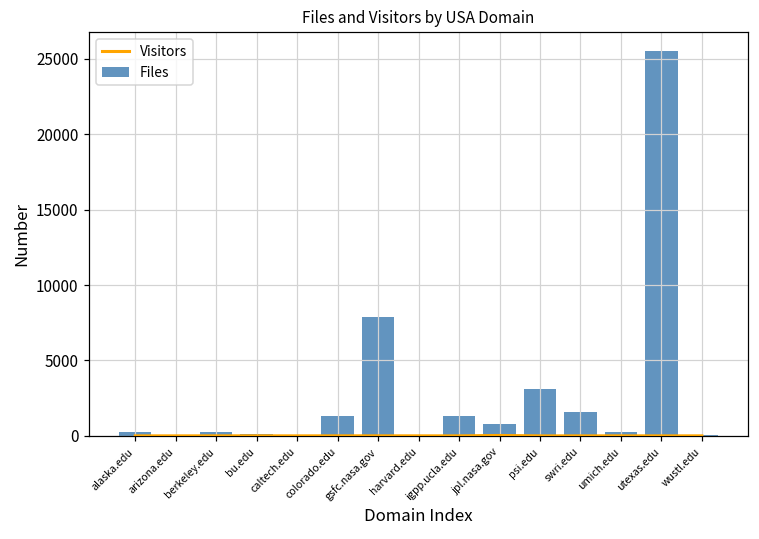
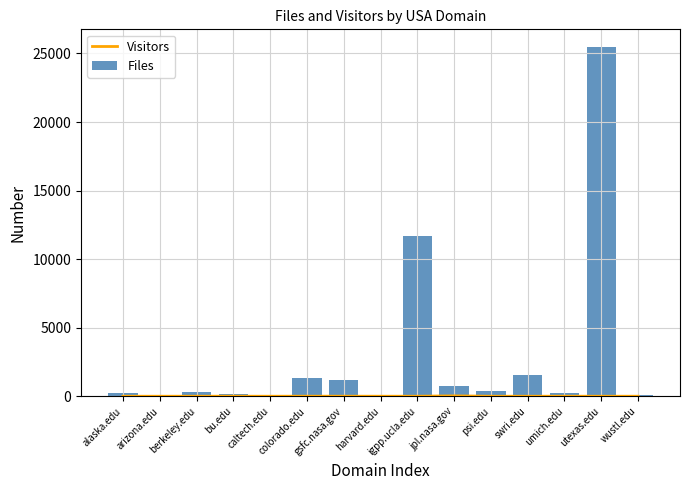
Files, gsfc.nasa.gov: 7900 -> 1200
Files, igpp.ucla.edu: 1300 -> 11700
Files, psi.edu: 3100 -> 400
